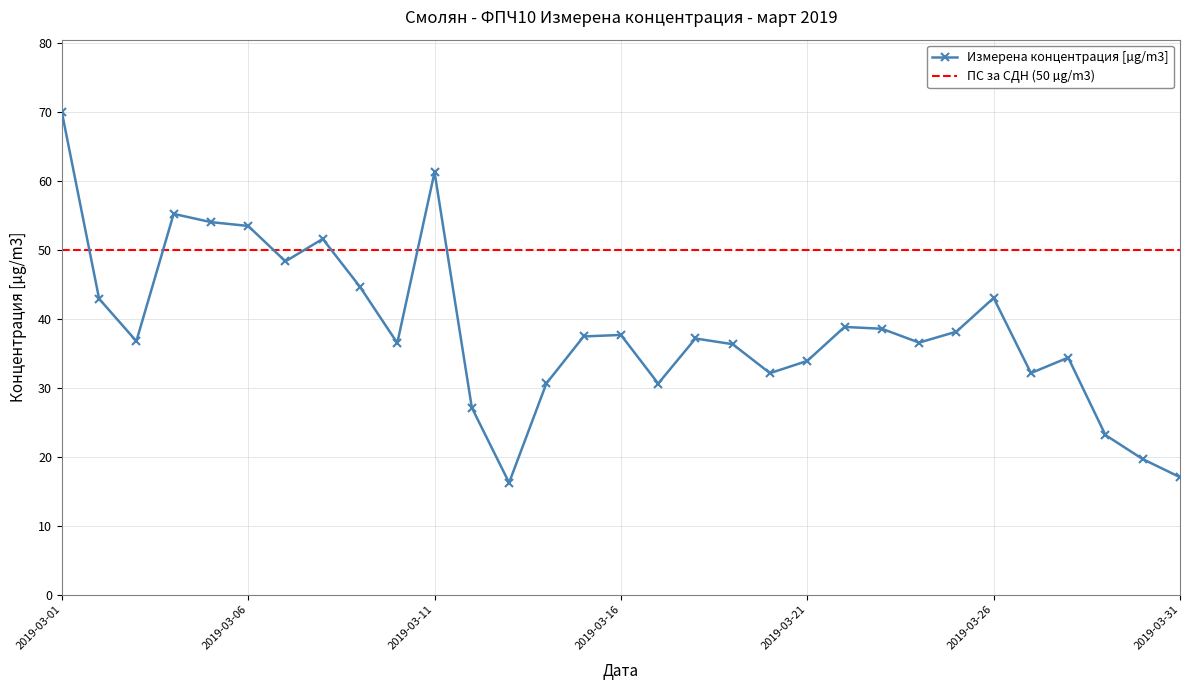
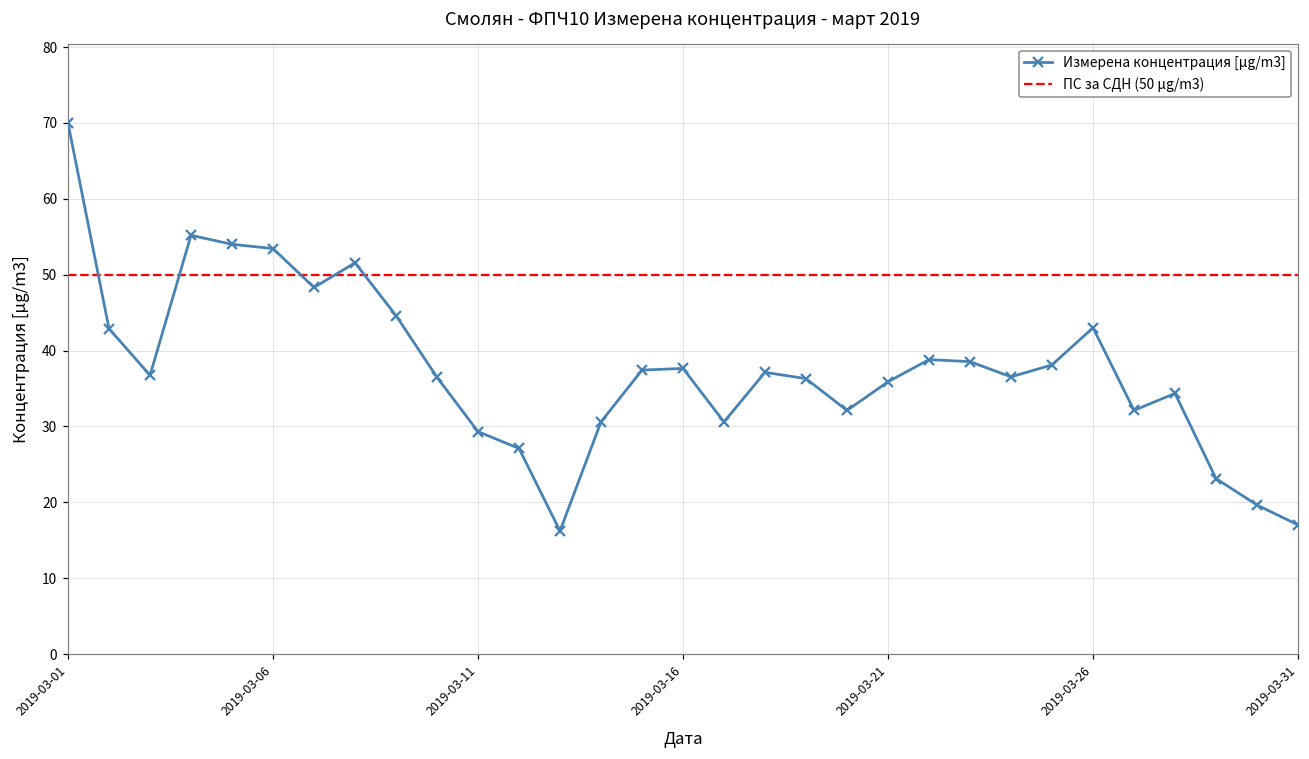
2019-03-11: 61 -> 29
2019-03-21: 34 -> 36
